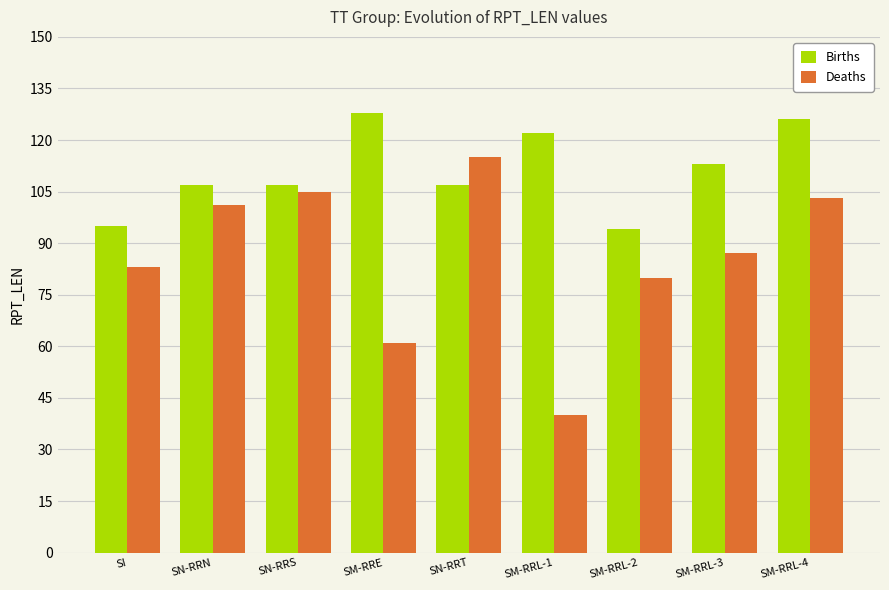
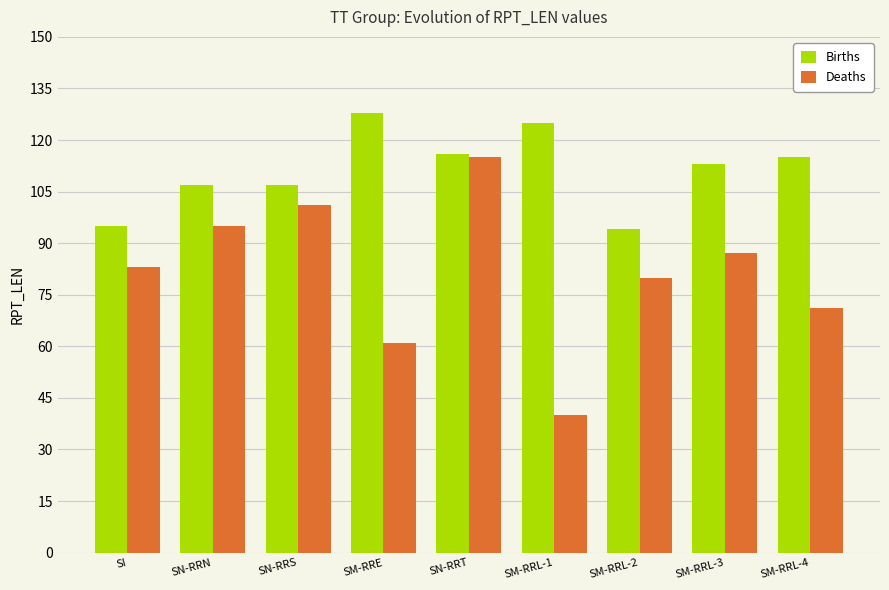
Deaths, SN-RRN: 101 -> 95
Deaths, SN-RRS: 105 -> 101
Births, SN-RRT: 107 -> 116
Births, SM-RRL-1: 122 -> 125
Births, SM-RRL-4: 126 -> 115
Deaths, SM-RRL-4: 103 -> 71
